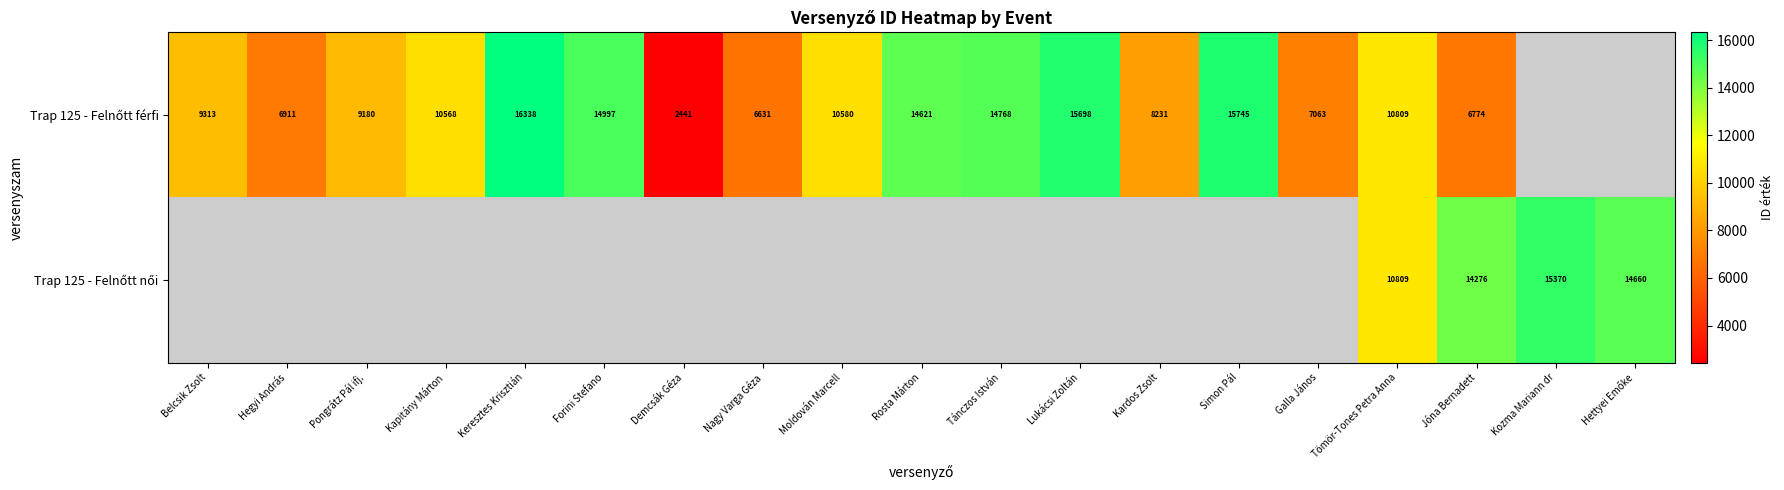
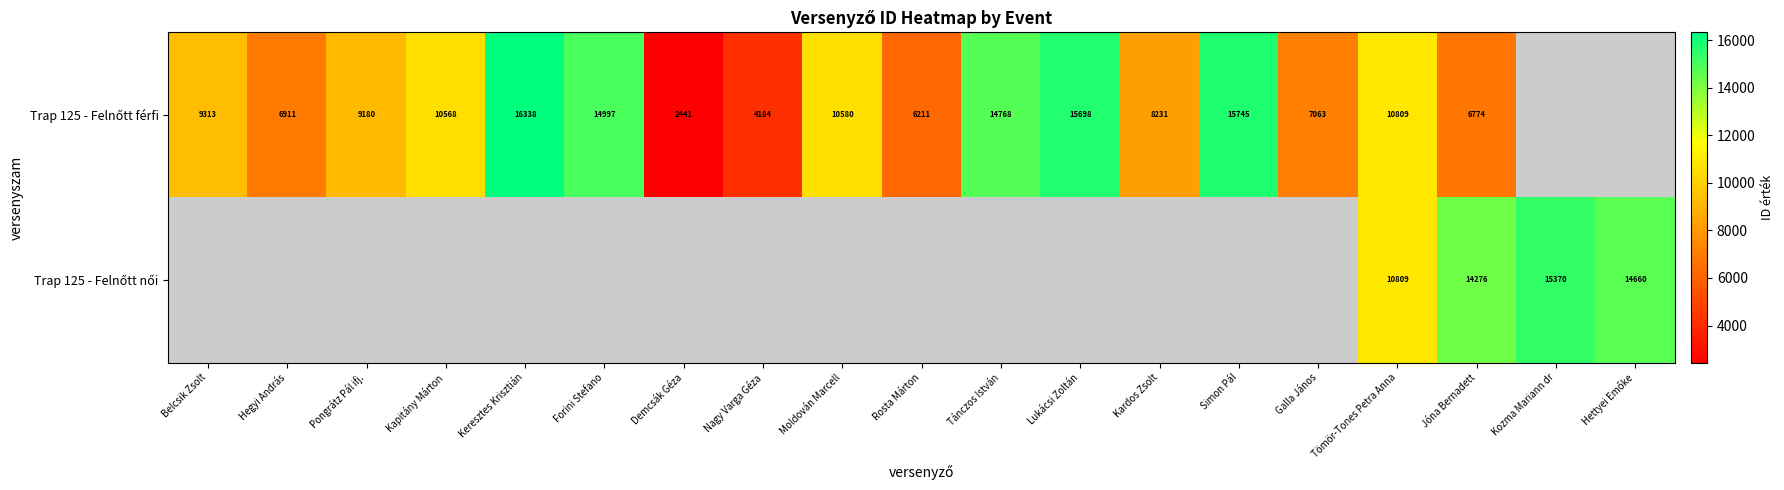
Trap 125 - Felnőtt férfi, Nagy Varga Géza: 6631 -> 4184
Trap 125 - Felnőtt férfi, Rosta Márton: 14621 -> 6211
